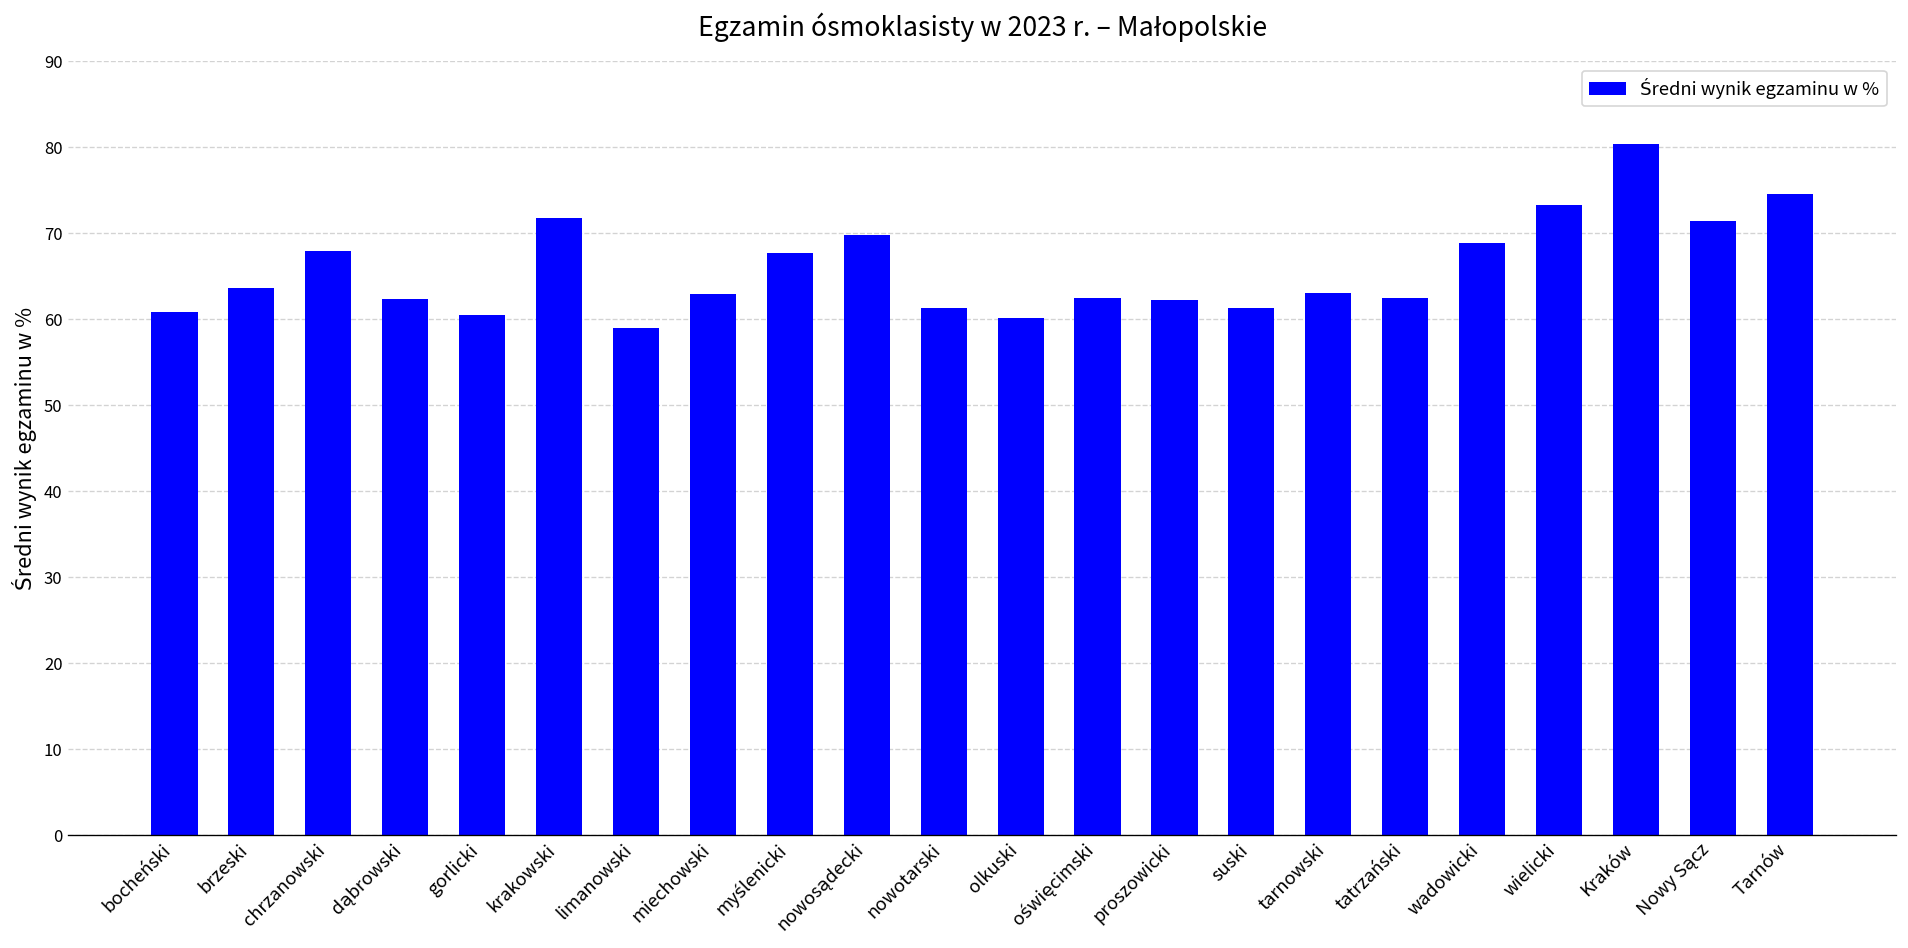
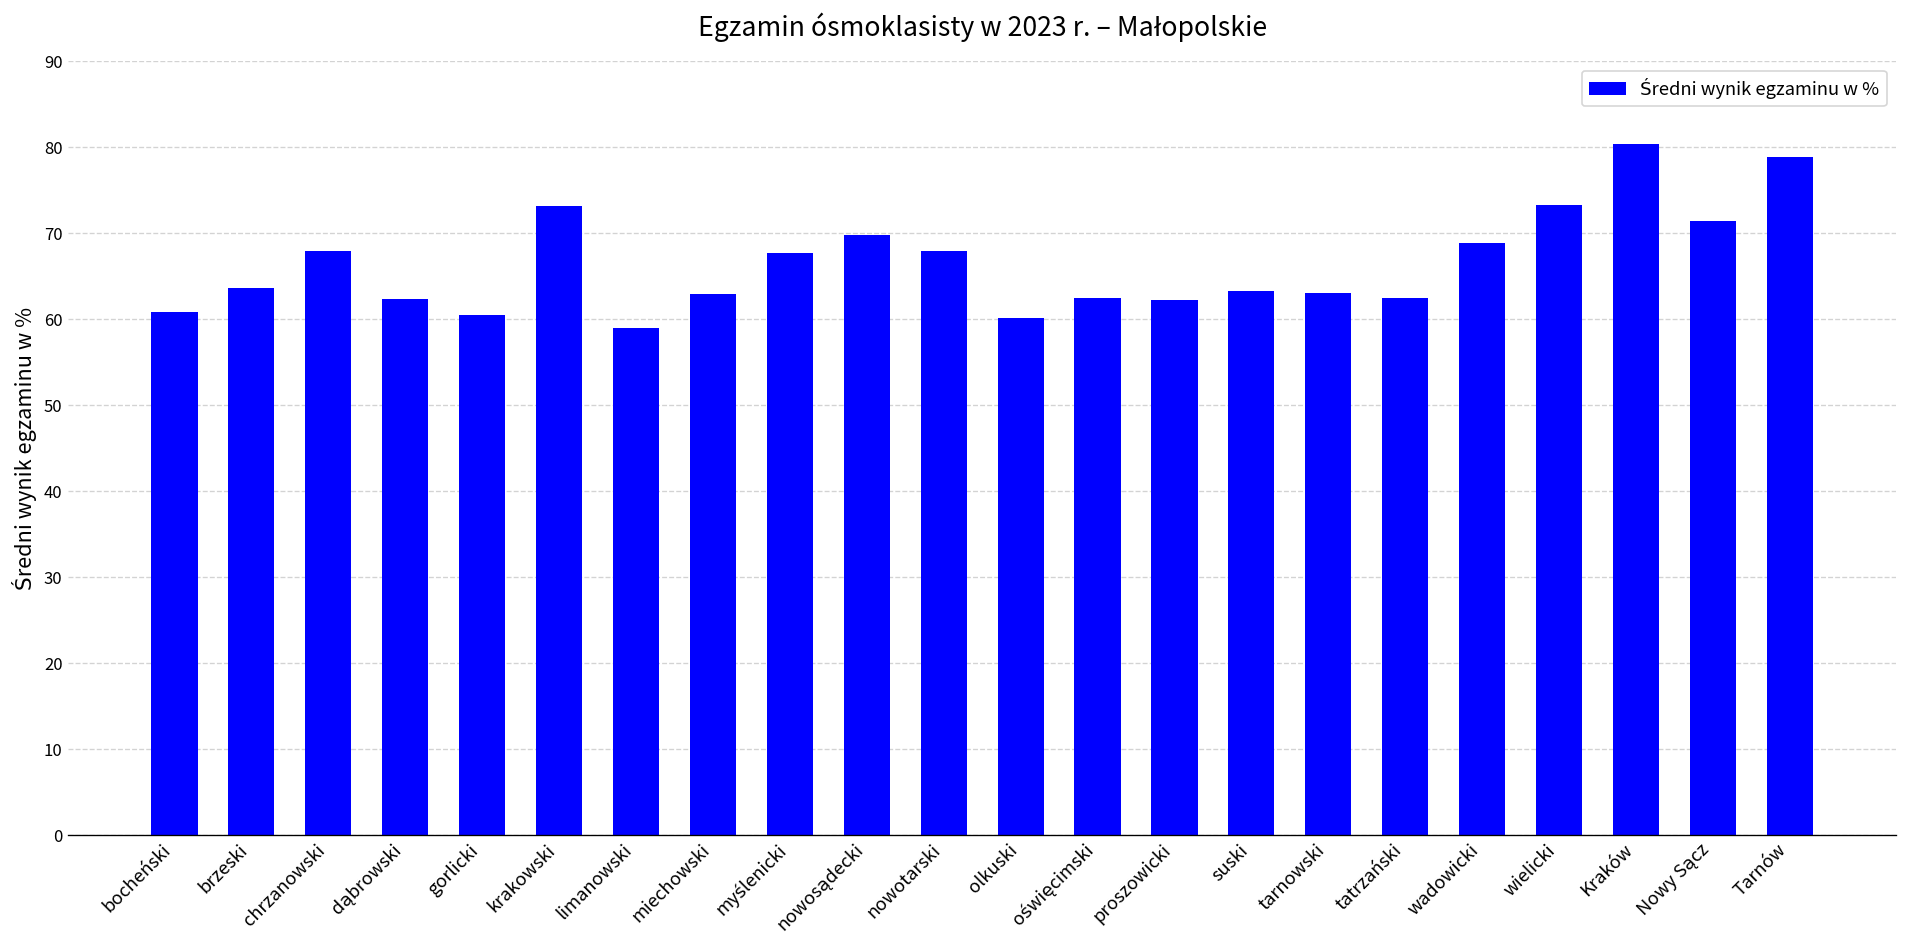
krakowski: 72 -> 73
nowotarski: 61 -> 68
suski: 61 -> 63
Tarnów: 75 -> 79
